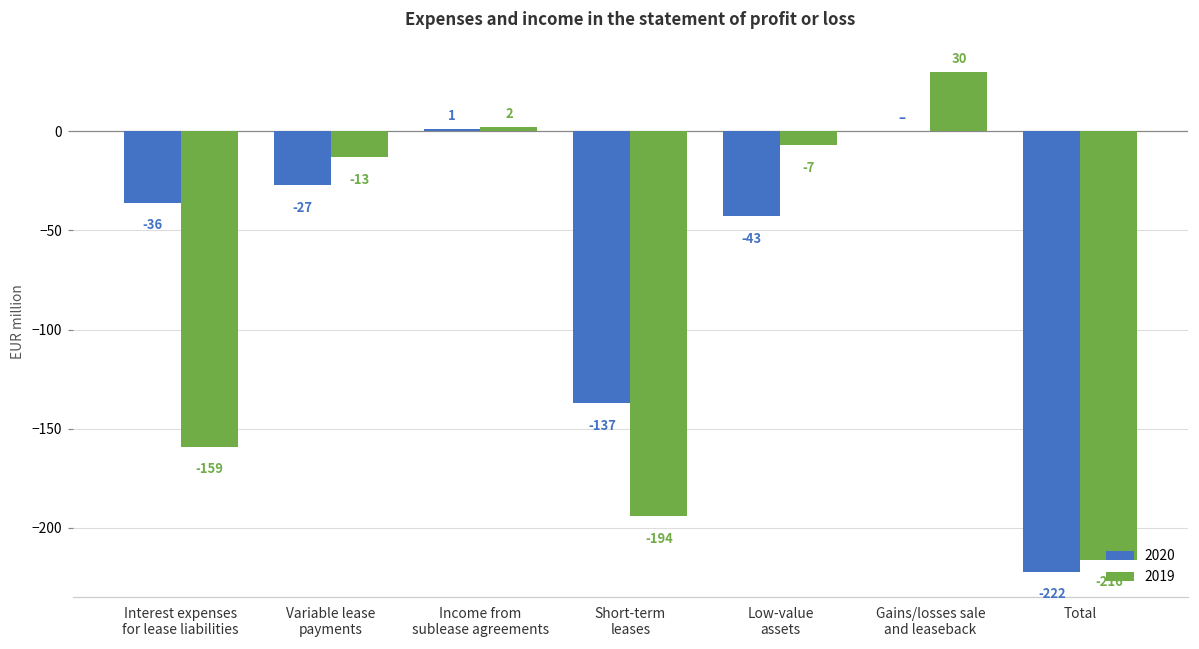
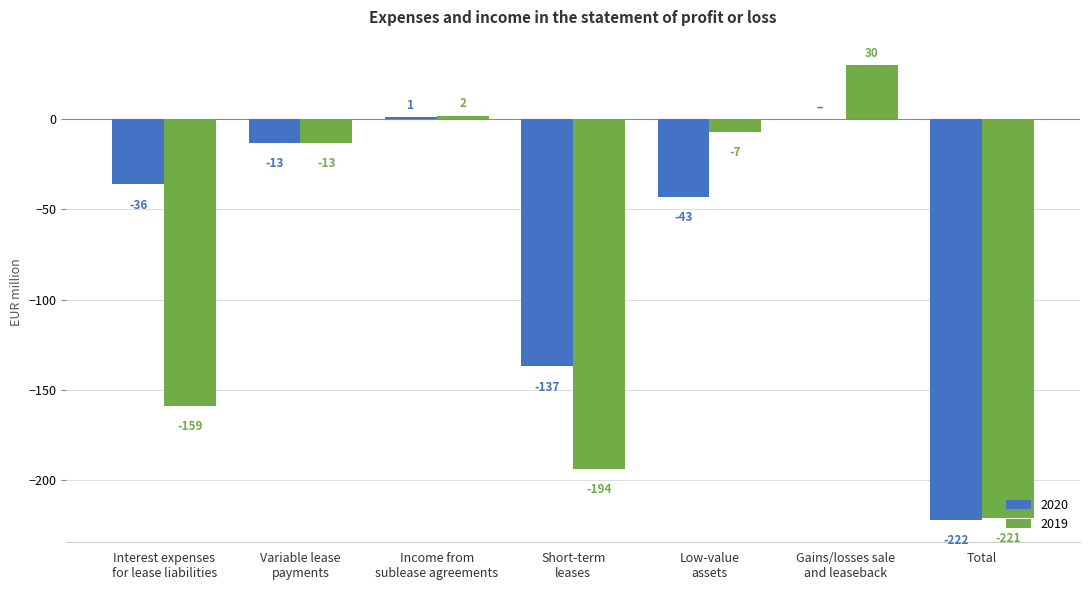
2020, Variable lease payments: -27 -> -13
2019, Total: -216 -> -221
